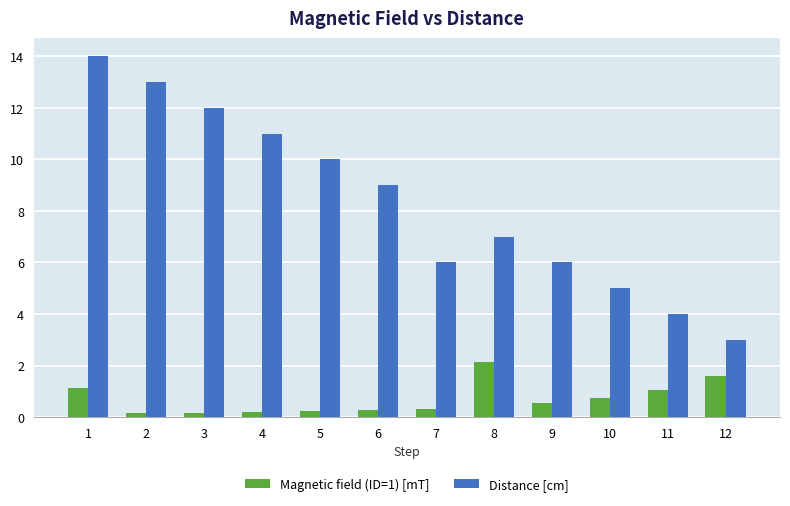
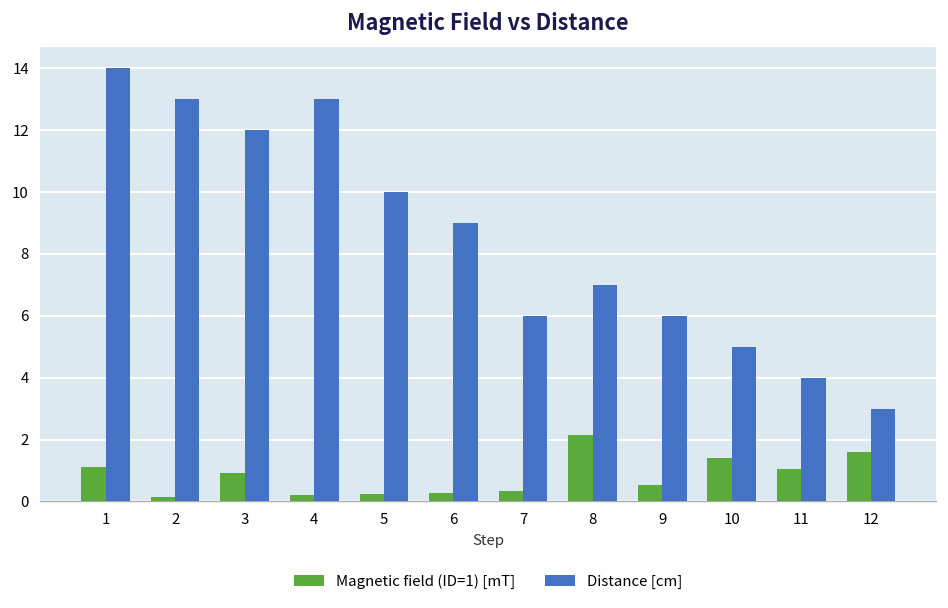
Magnetic field (ID=1) [mT], 3: 0.2 -> 0.9
Distance [cm], 4: 11 -> 13
Magnetic field (ID=1) [mT], 10: 0.7 -> 1.4
